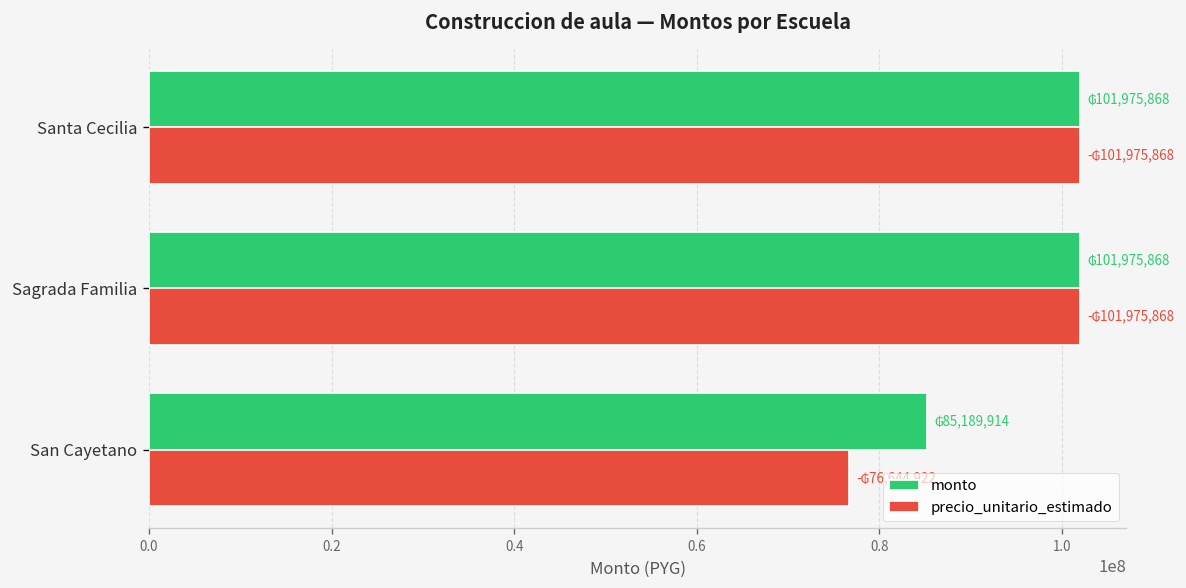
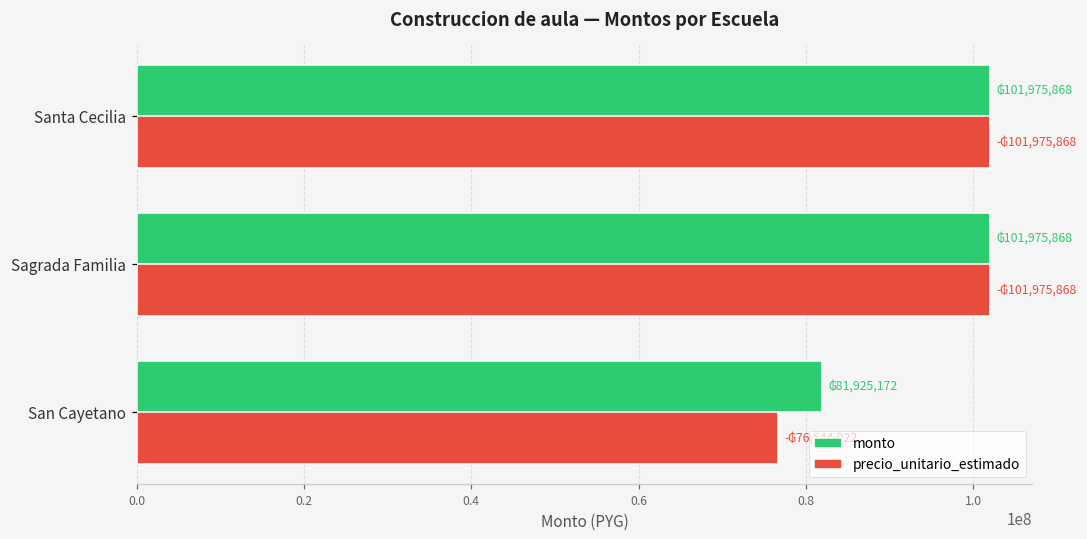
monto, San Cayetano: 85,189,914 -> 81,925,172
